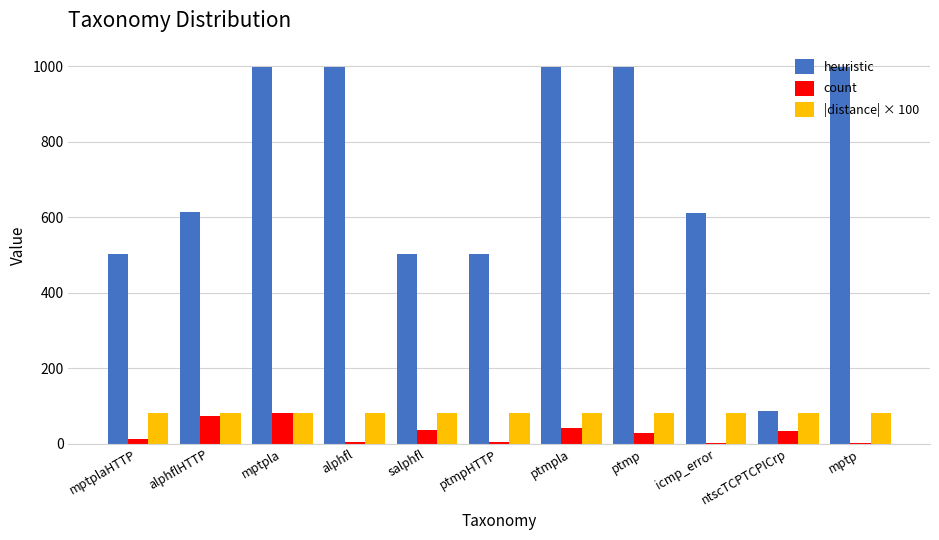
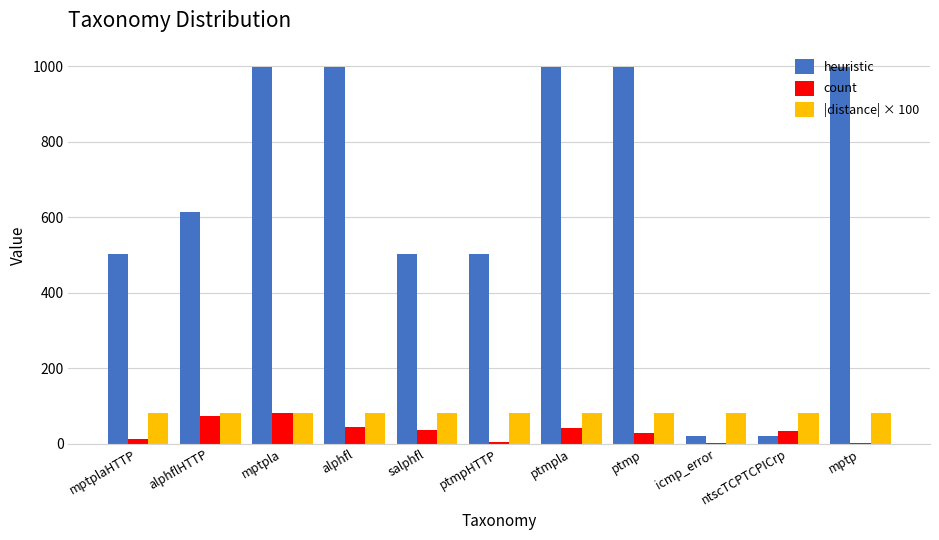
count, alphfl: 10 -> 40
heuristic, icmp_error: 610 -> 20
heuristic, ntscTCPTCPICrp: 90 -> 20
